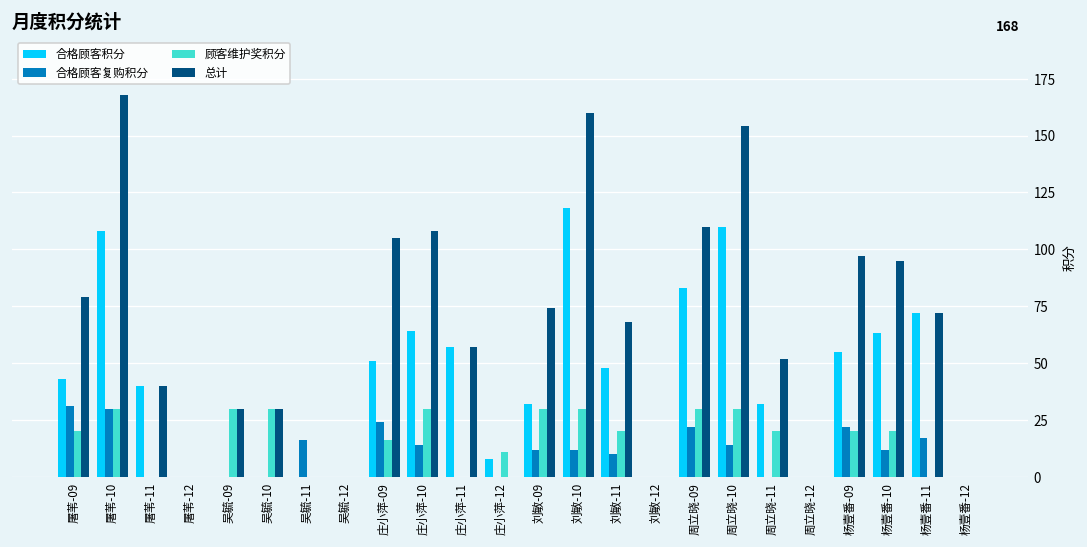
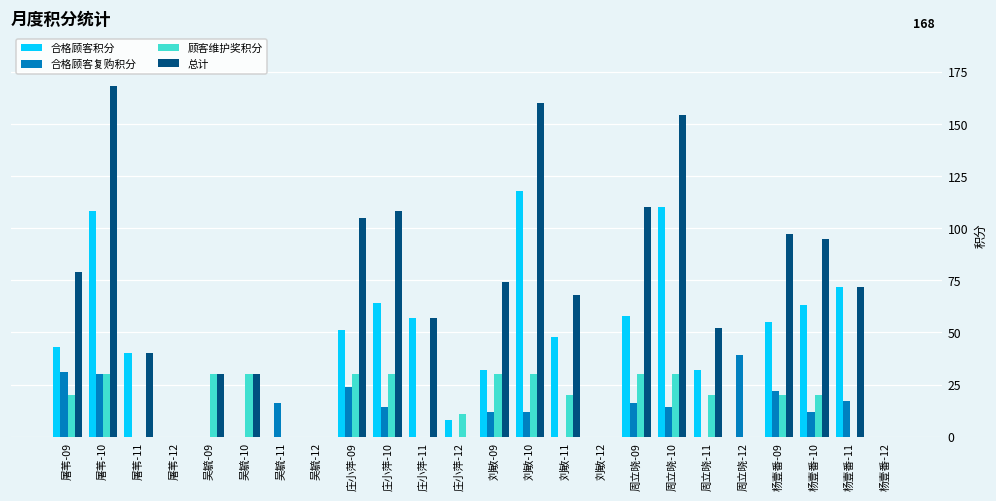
顾客维护奖积分, 庄小萍-09: 16 -> 30
合格顾客复购积分, 刘敏-11: 10 -> 0
合格顾客积分, 周立晓-09: 83 -> 58
合格顾客复购积分, 周立晓-09: 22 -> 16
合格顾客复购积分, 周立晓-12: 0 -> 39
